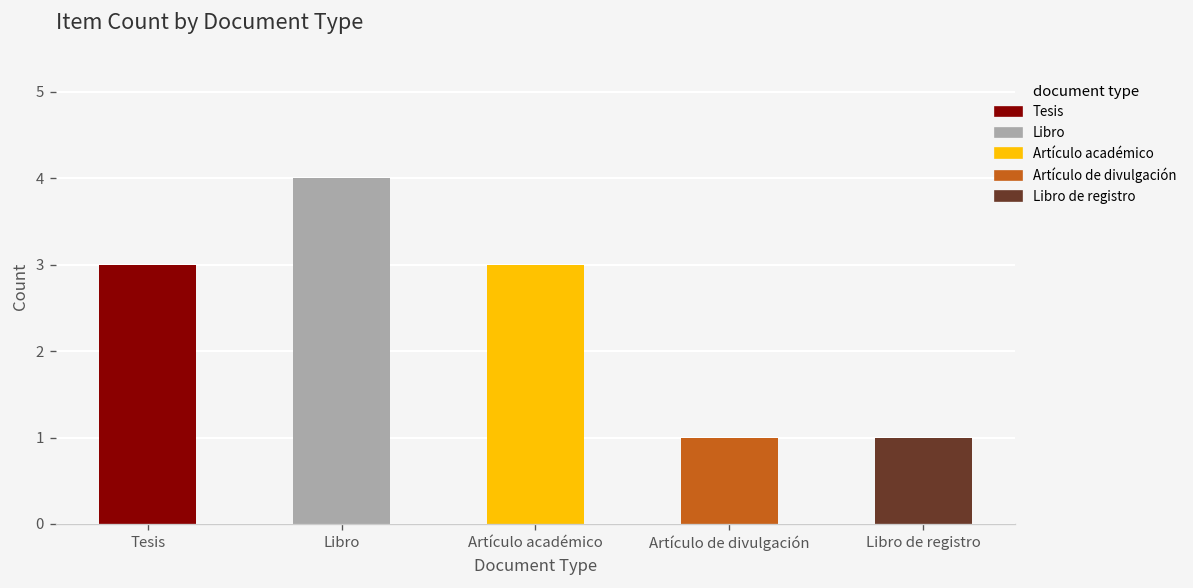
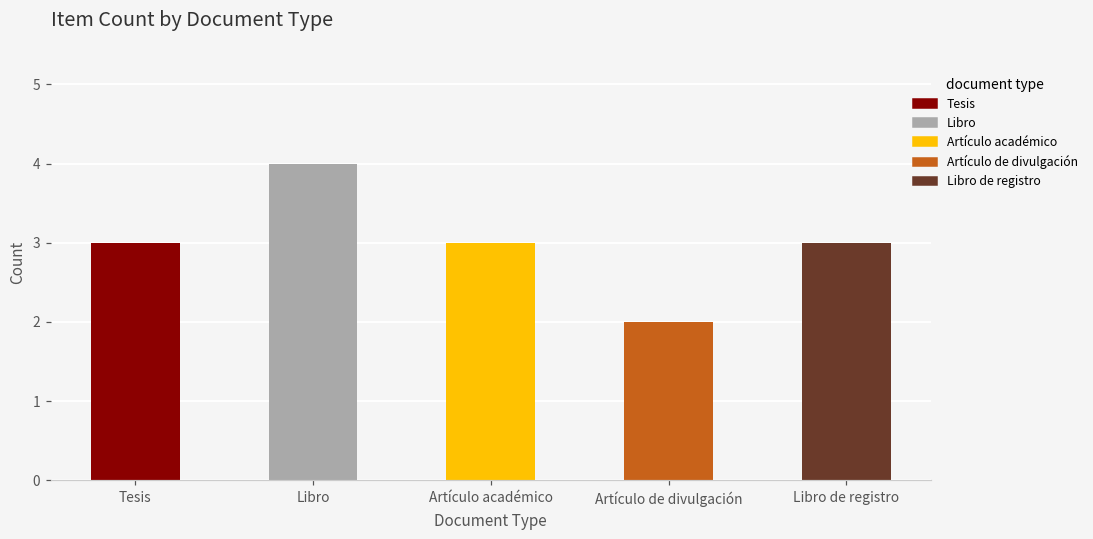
Artículo de divulgación: 1 -> 2
Libro de registro: 1 -> 3
